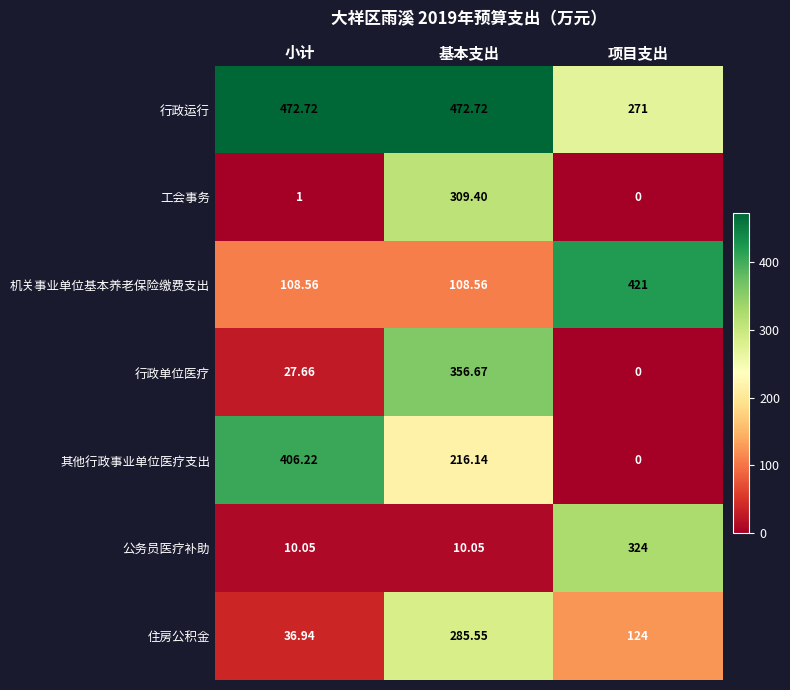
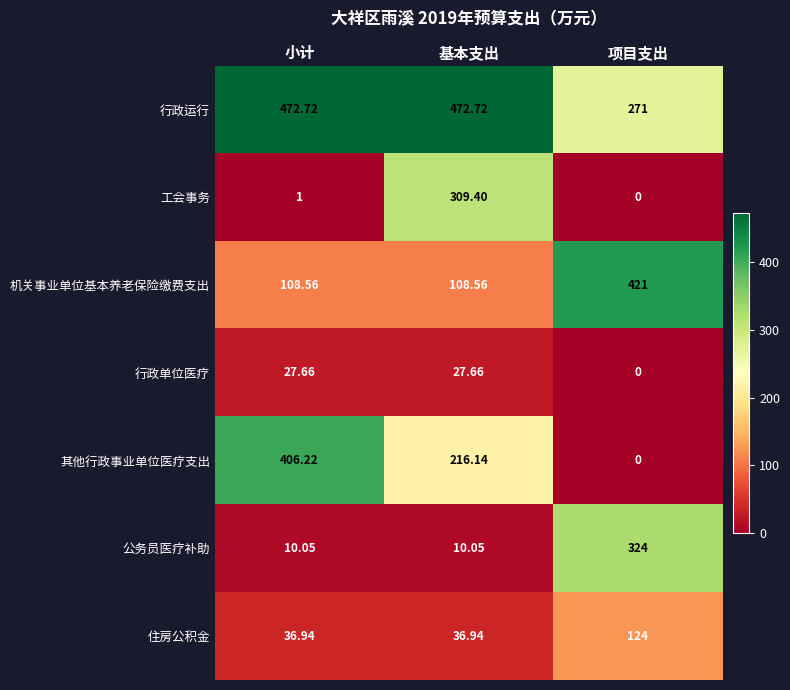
行政单位医疗, 基本支出: 356.67 -> 27.66
住房公积金, 基本支出: 285.55 -> 36.94
